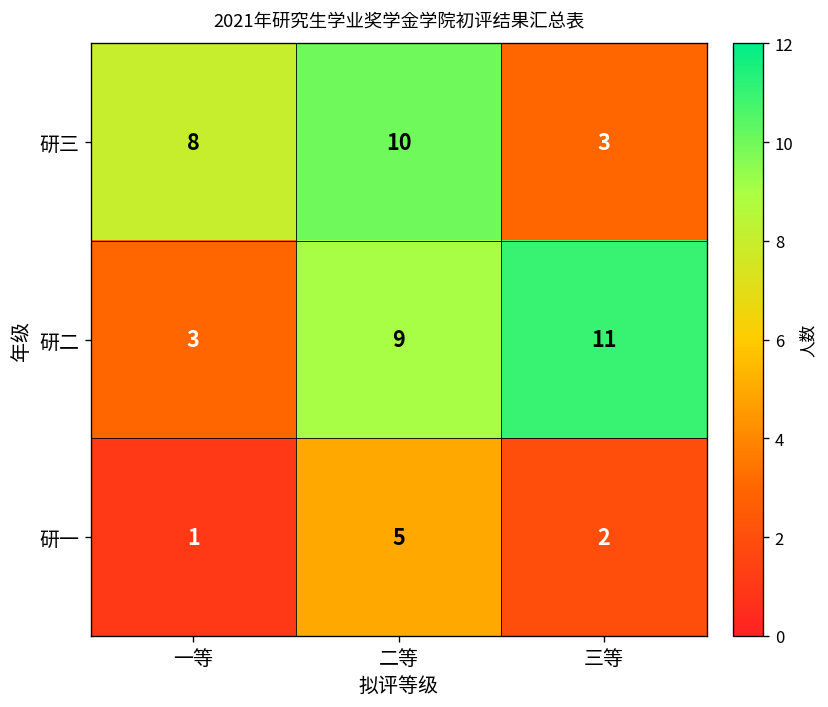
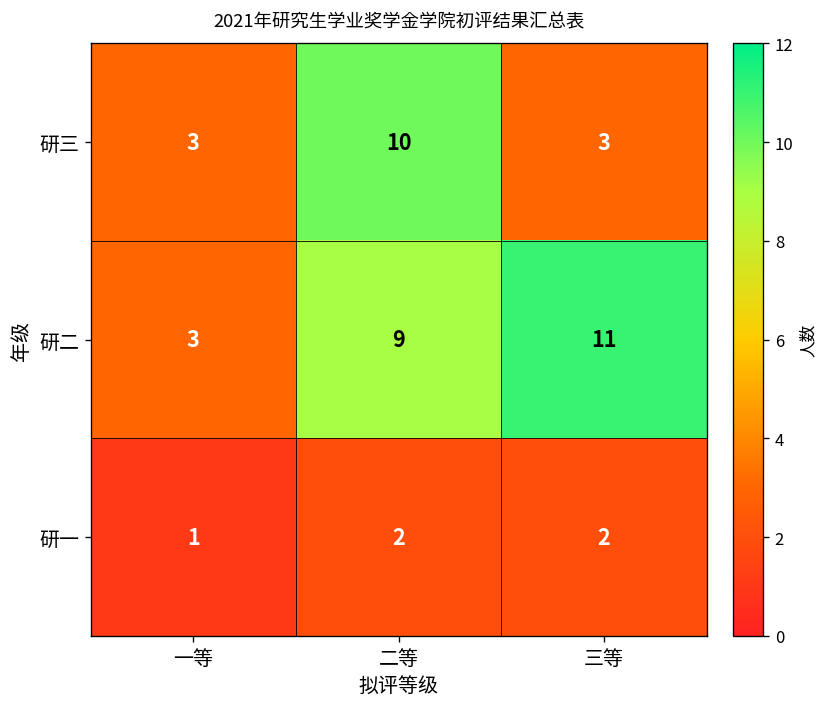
研三, 一等: 8 -> 3
研一, 二等: 5 -> 2
